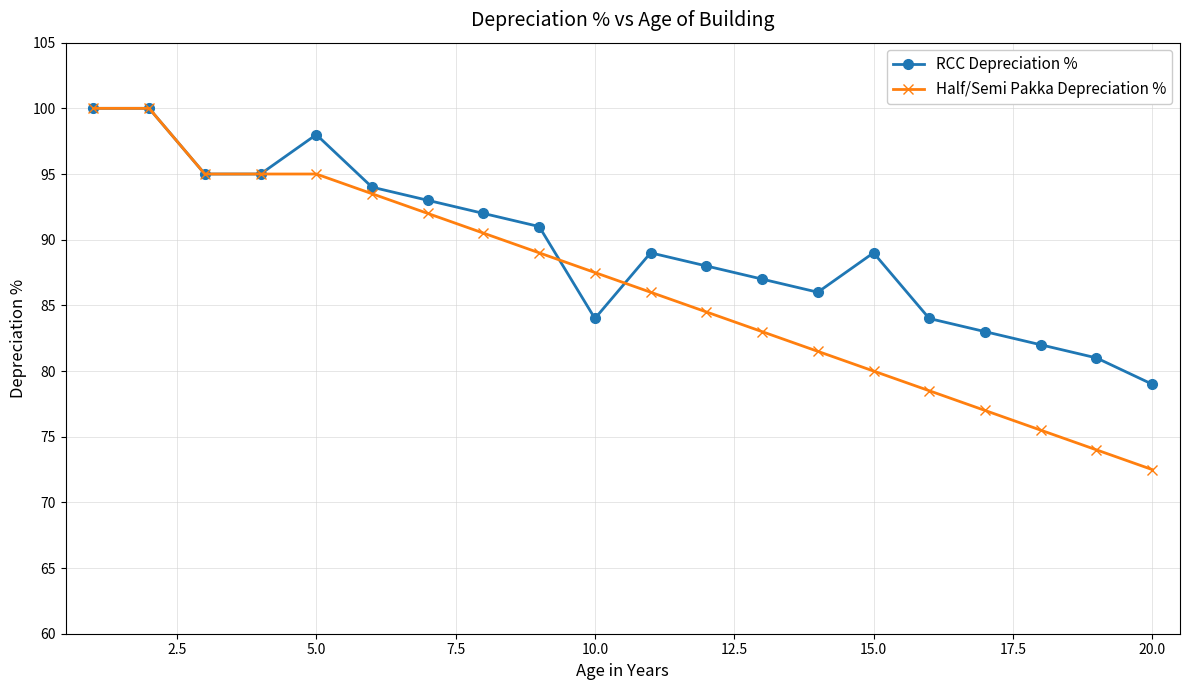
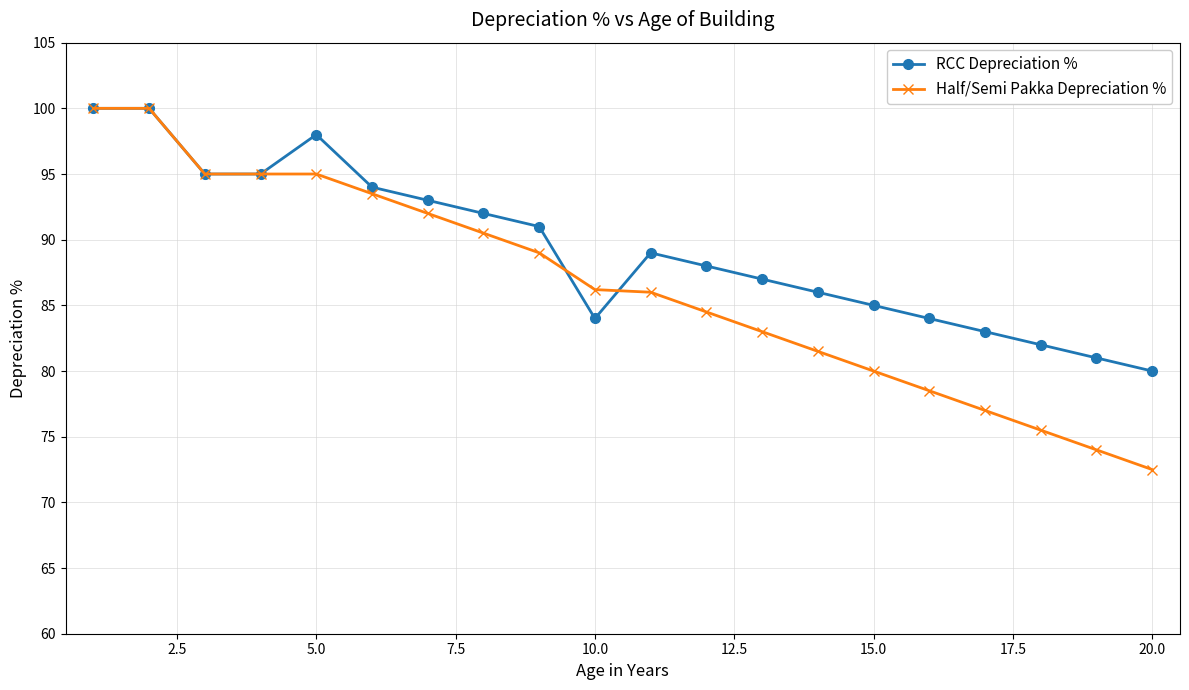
Half/Semi Pakka Depreciation %, 10.0: 87.5 -> 86.2
RCC Depreciation %, 15.0: 89 -> 85
RCC Depreciation %, 20.0: 79 -> 80
